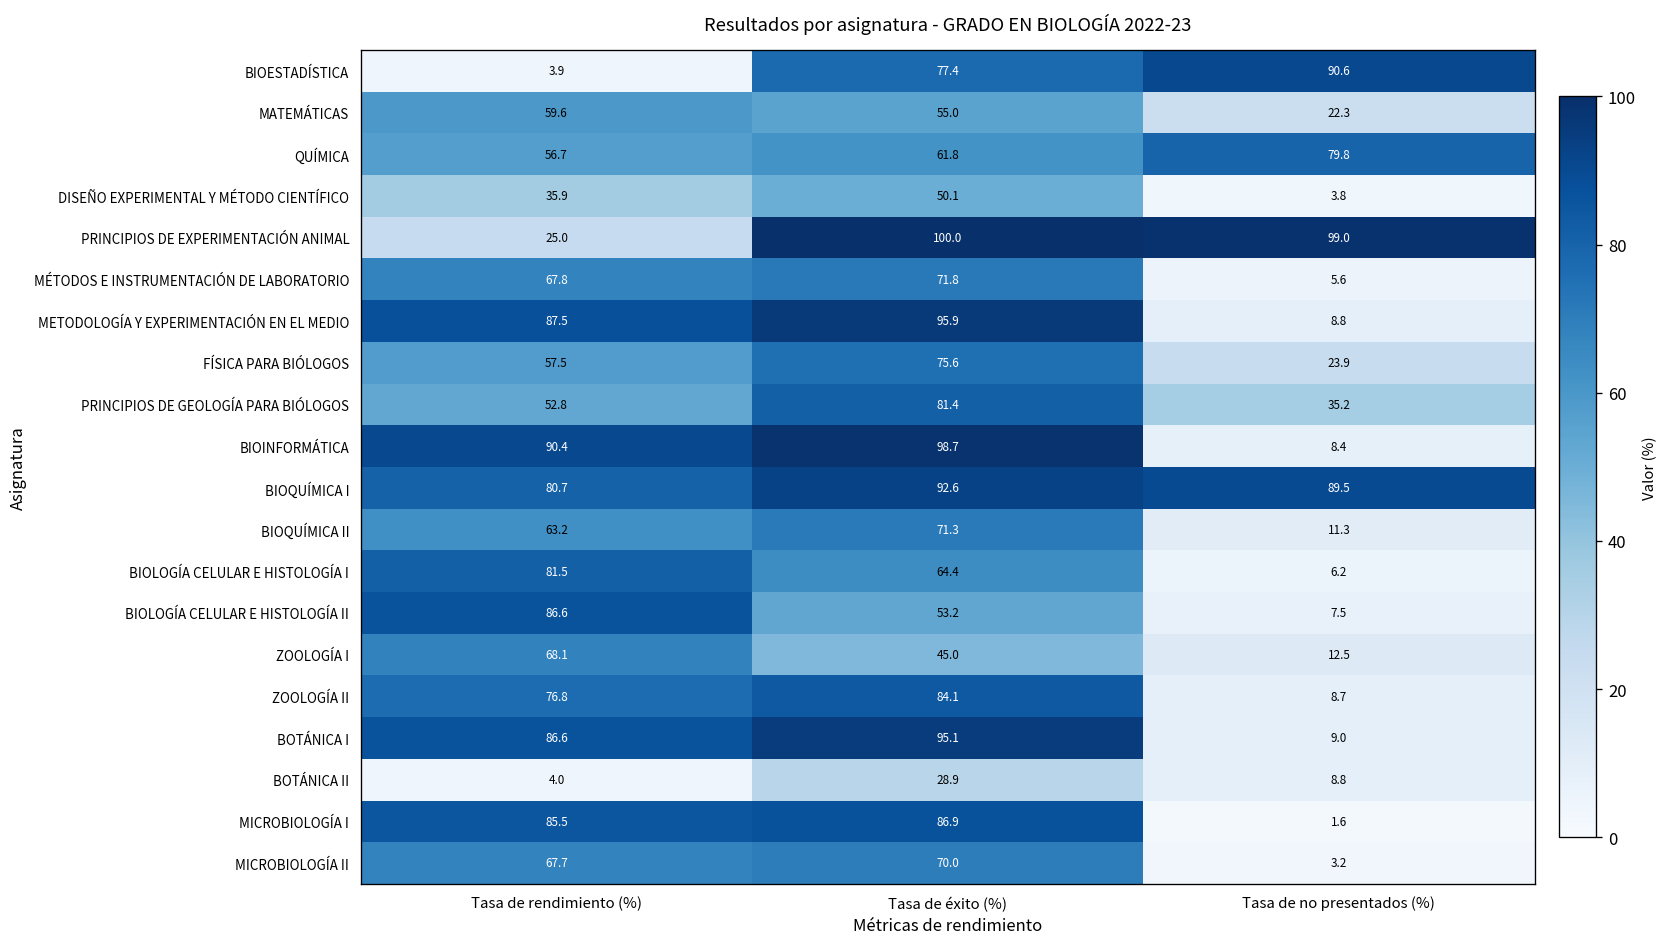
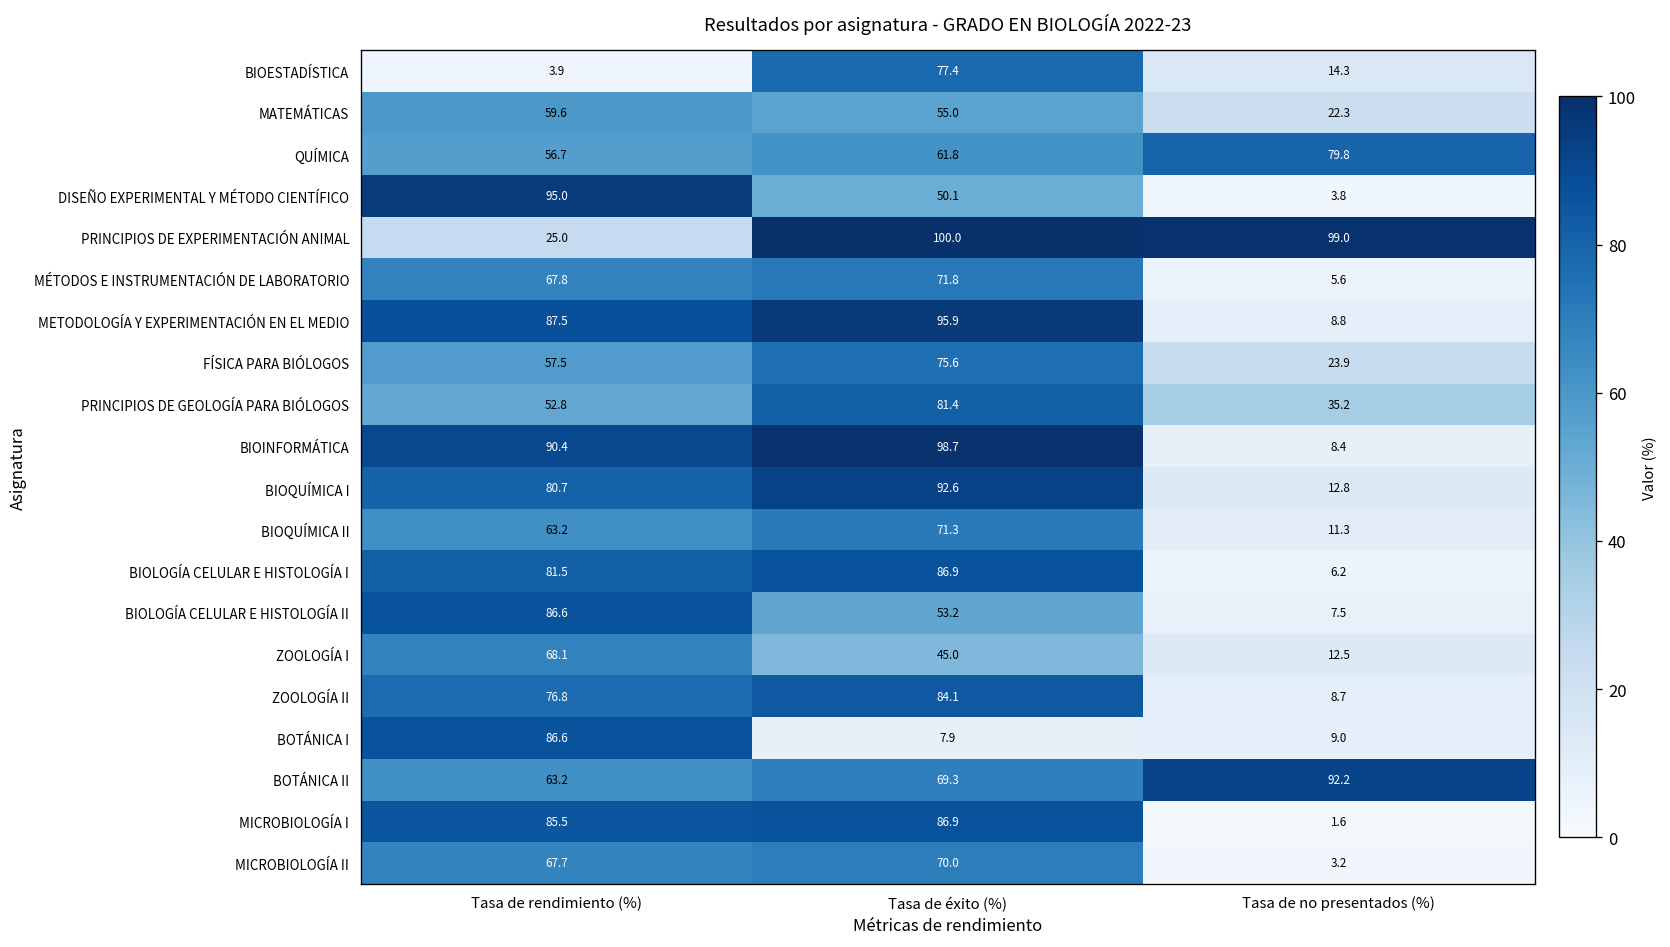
BIOESTADÍSTICA, Tasa de no presentados (%): 90.6 -> 14.3
DISEÑO EXPERIMENTAL Y MÉTODO CIENTÍFICO, Tasa de rendimiento (%): 35.9 -> 95.0
BIOQUÍMICA I, Tasa de no presentados (%): 89.5 -> 12.8
BIOLOGÍA CELULAR E HISTOLOGÍA I, Tasa de éxito (%): 64.4 -> 86.9
BOTÁNICA I, Tasa de éxito (%): 95.1 -> 7.9
BOTÁNICA II, Tasa de rendimiento (%): 4.0 -> 63.2
BOTÁNICA II, Tasa de éxito (%): 28.9 -> 69.3
BOTÁNICA II, Tasa de no presentados (%): 8.8 -> 92.2
